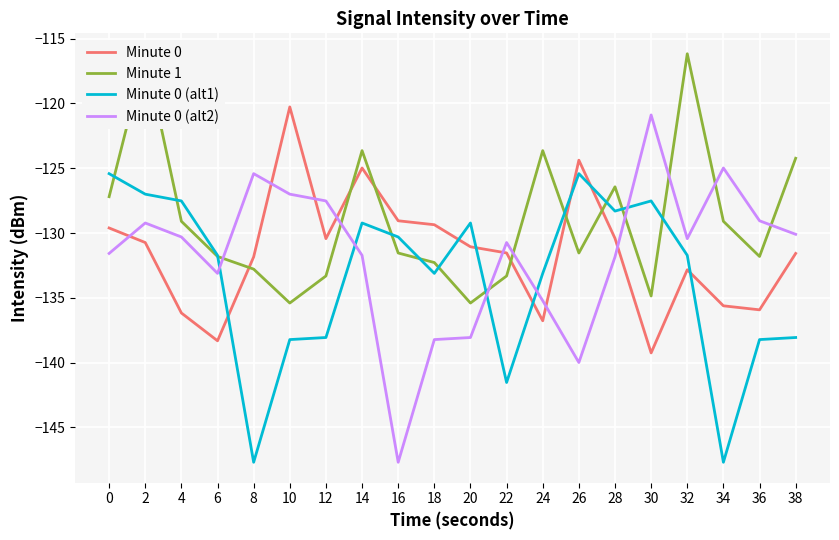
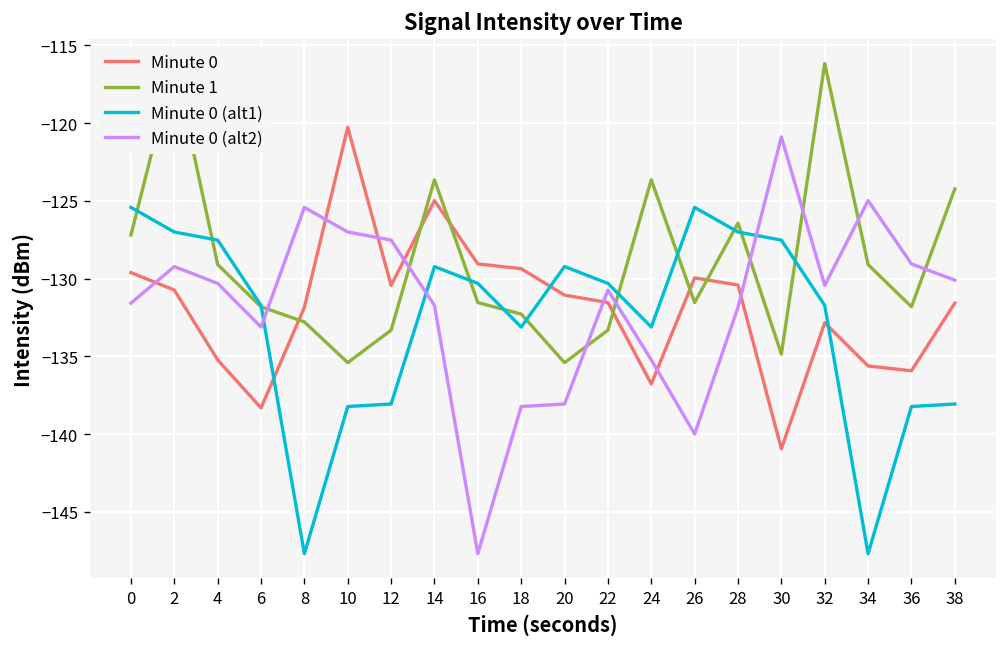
Minute 0, 4: -136.2 -> -135.2
Minute 0 (alt1), 22: -141.5 -> -130.3
Minute 0, 26: -124.4 -> -130.0
Minute 0 (alt1), 28: -128.3 -> -127.0
Minute 0, 30: -139.3 -> -140.9
